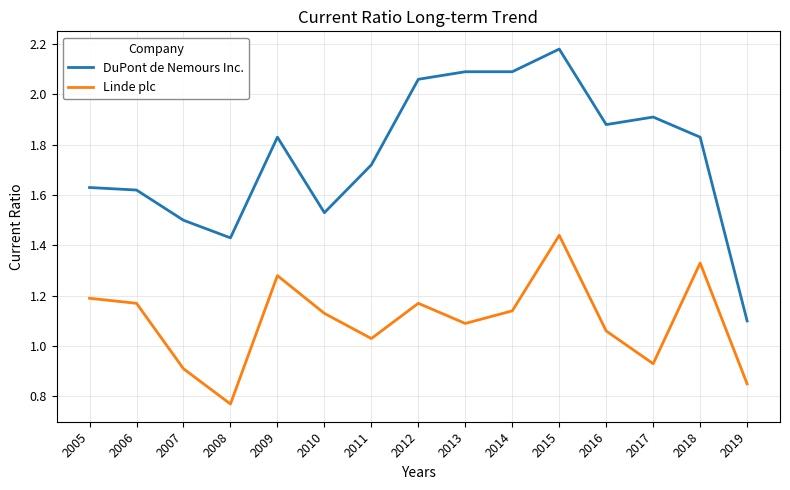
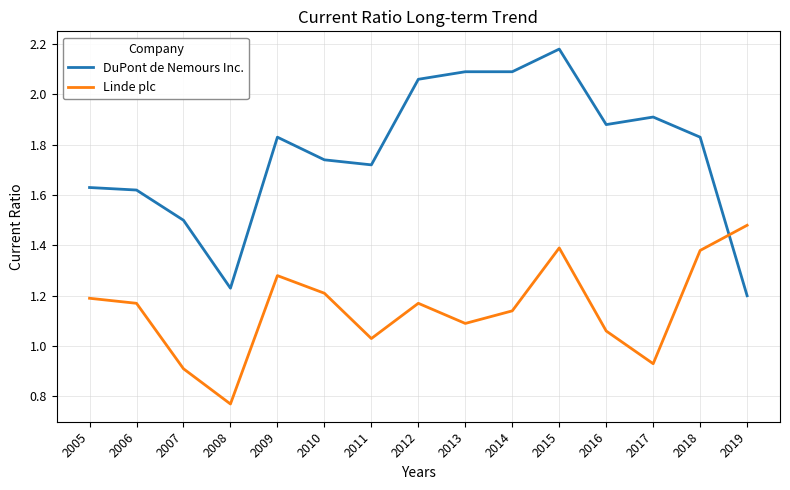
DuPont de Nemours Inc., 2008: 1.43 -> 1.23
DuPont de Nemours Inc., 2010: 1.53 -> 1.74
Linde plc, 2010: 1.13 -> 1.21
Linde plc, 2015: 1.44 -> 1.39
Linde plc, 2018: 1.33 -> 1.38
DuPont de Nemours Inc., 2019: 1.1 -> 1.2
Linde plc, 2019: 0.85 -> 1.48
